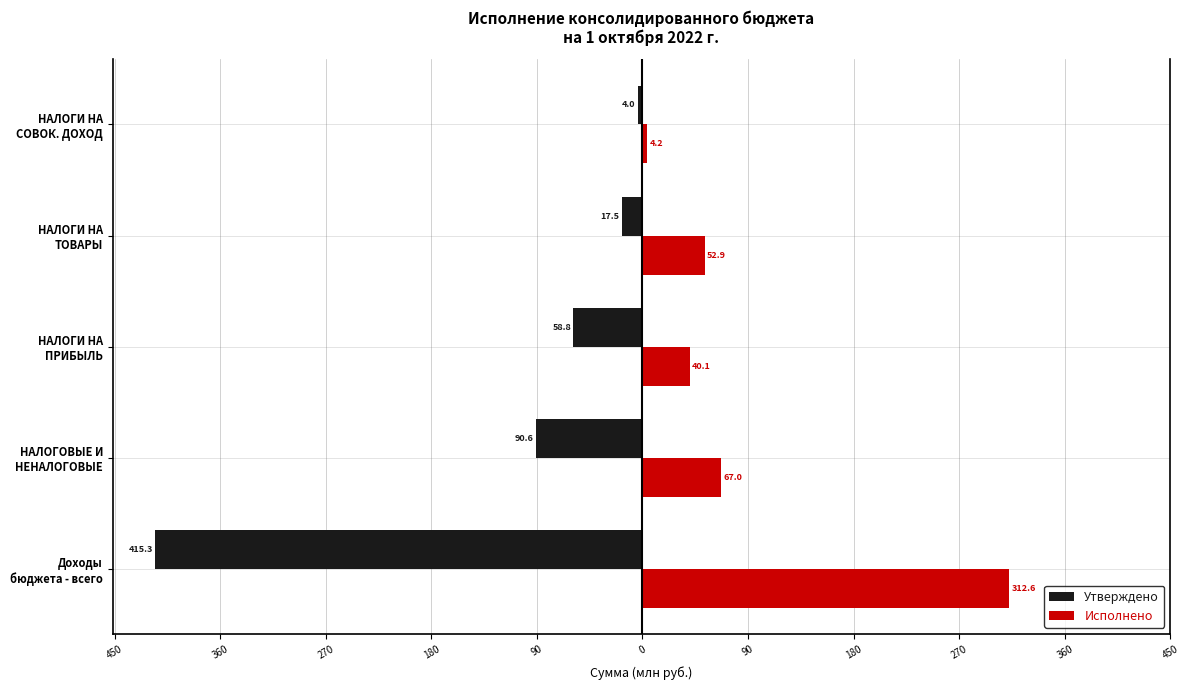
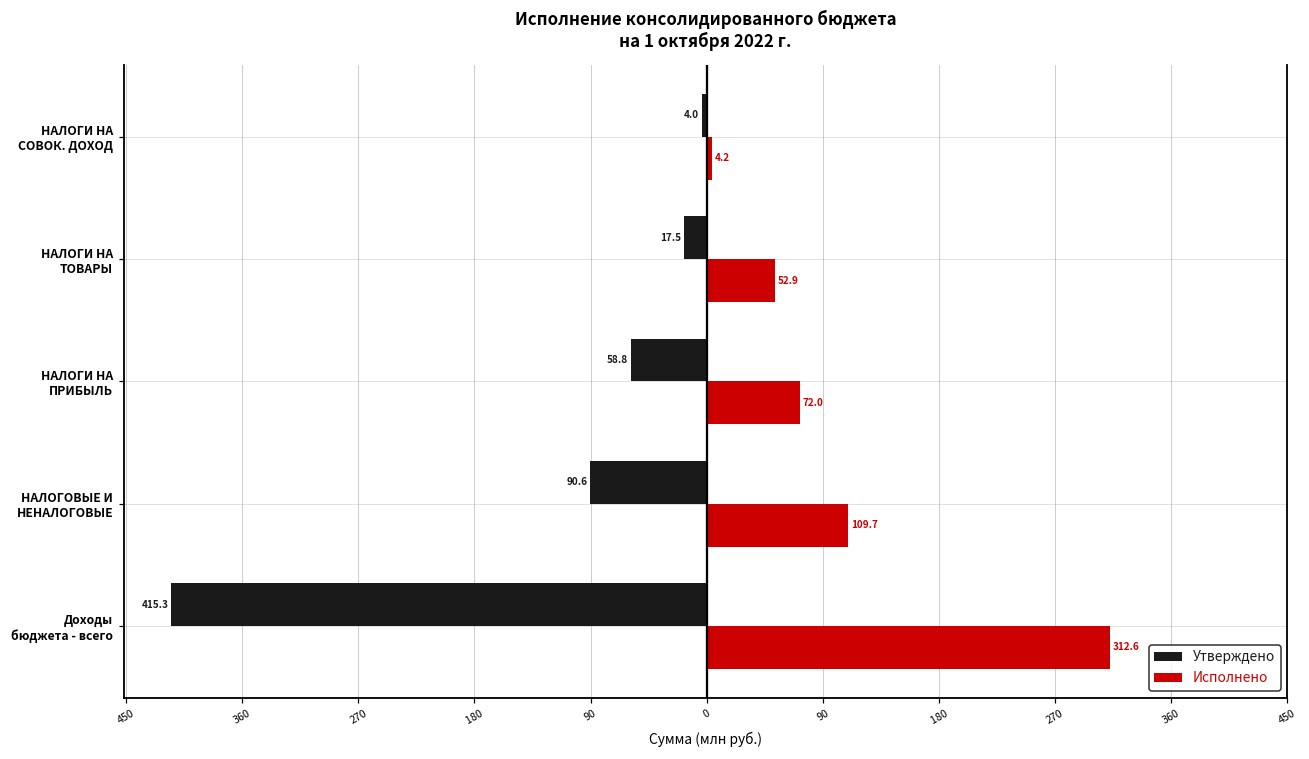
Исполнено, НАЛОГИ НА ПРИБЫЛЬ: 40.1 -> 72.0
Исполнено, НАЛОГОВЫЕ И НЕНАЛОГОВЫЕ: 67.0 -> 109.7
